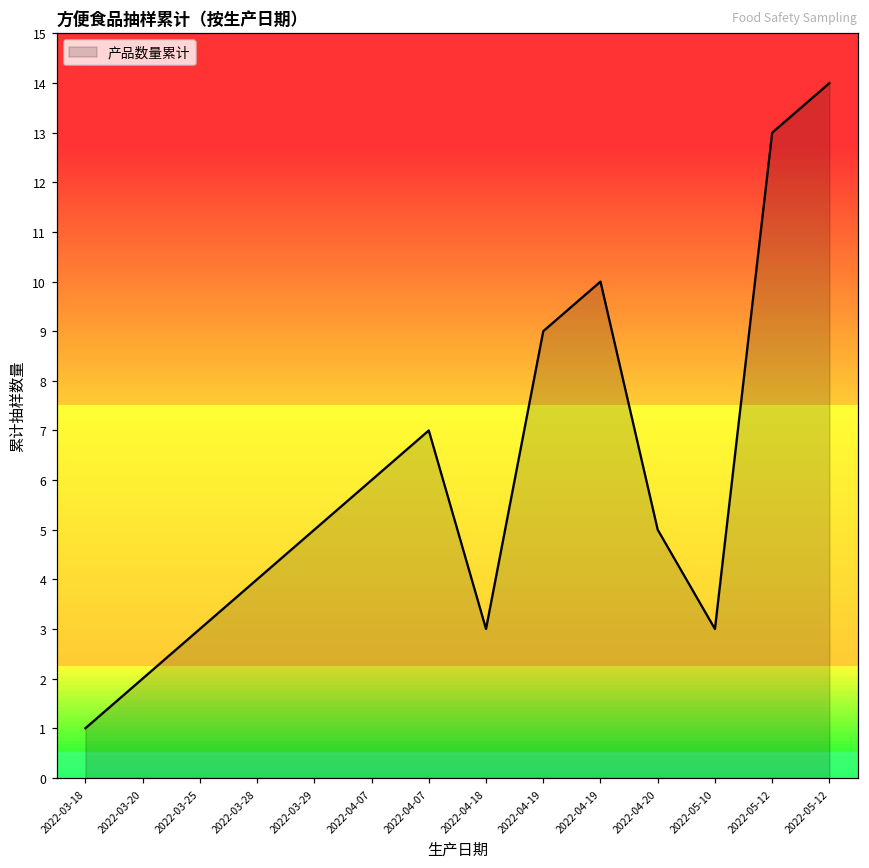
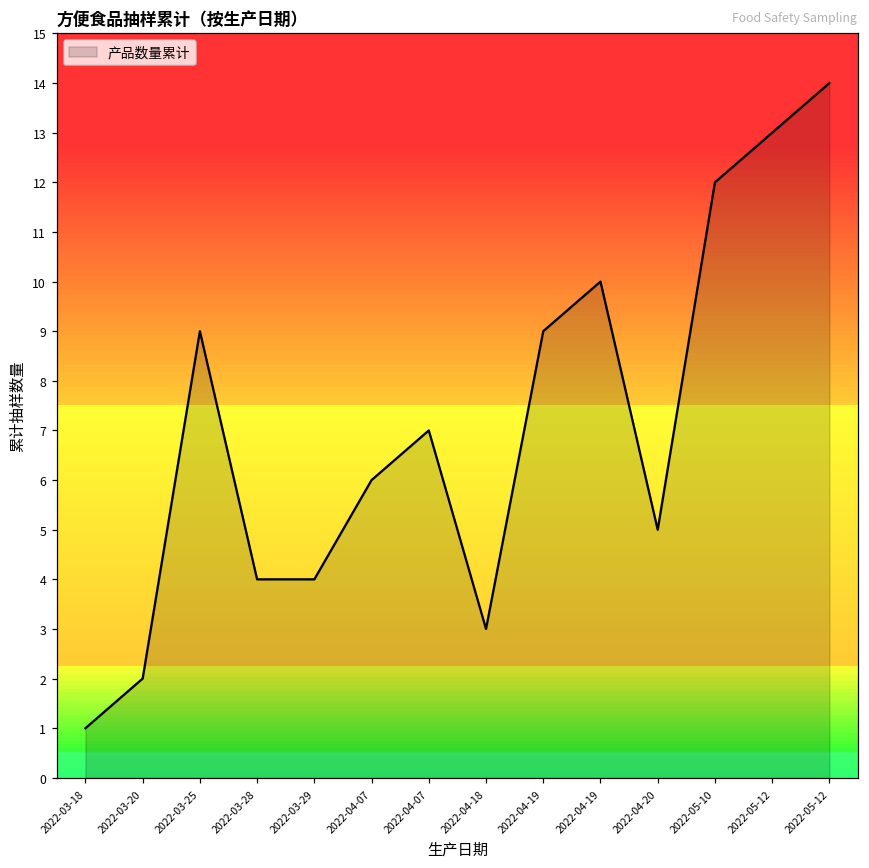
2022-03-25: 3 -> 9
2022-03-29: 5 -> 4
2022-05-10: 3 -> 12
